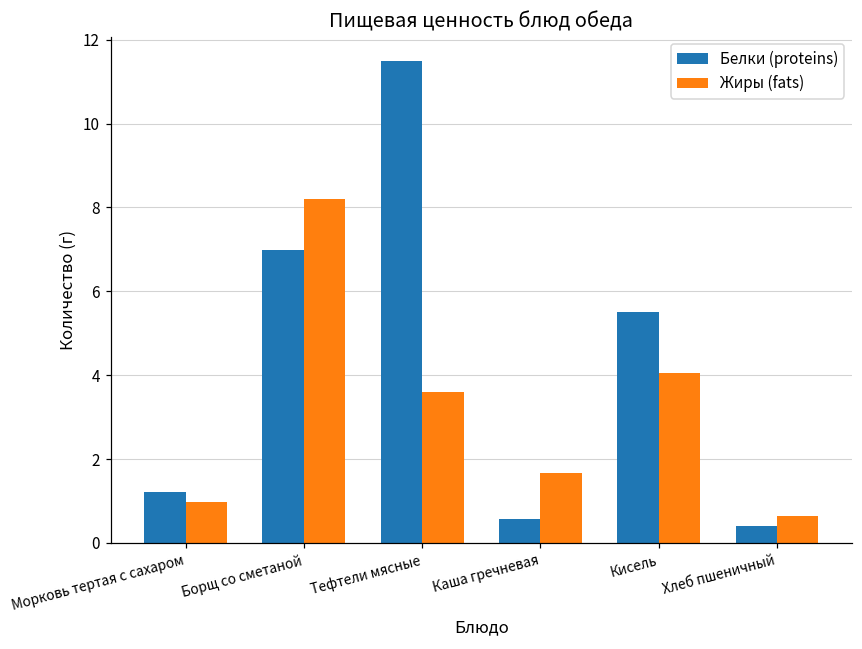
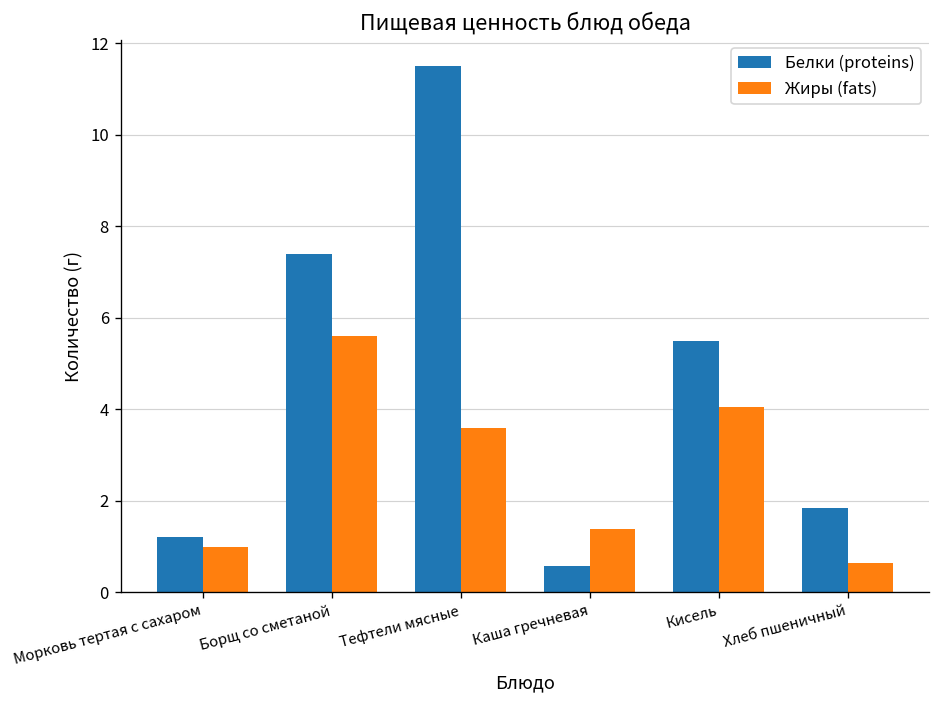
Белки (proteins), Борщ со сметаной: 7.0 -> 7.4
Жиры (fats), Борщ со сметаной: 8.2 -> 5.6
Жиры (fats), Каша гречневая: 1.7 -> 1.4
Белки (proteins), Хлеб пшеничный: 0.4 -> 1.8
